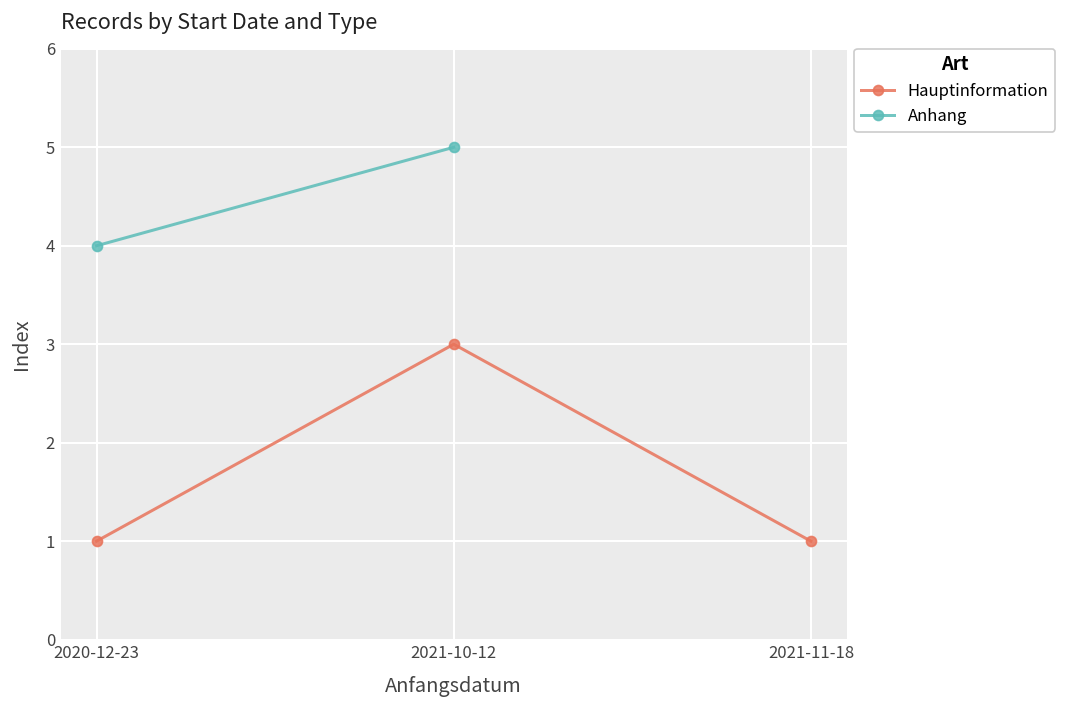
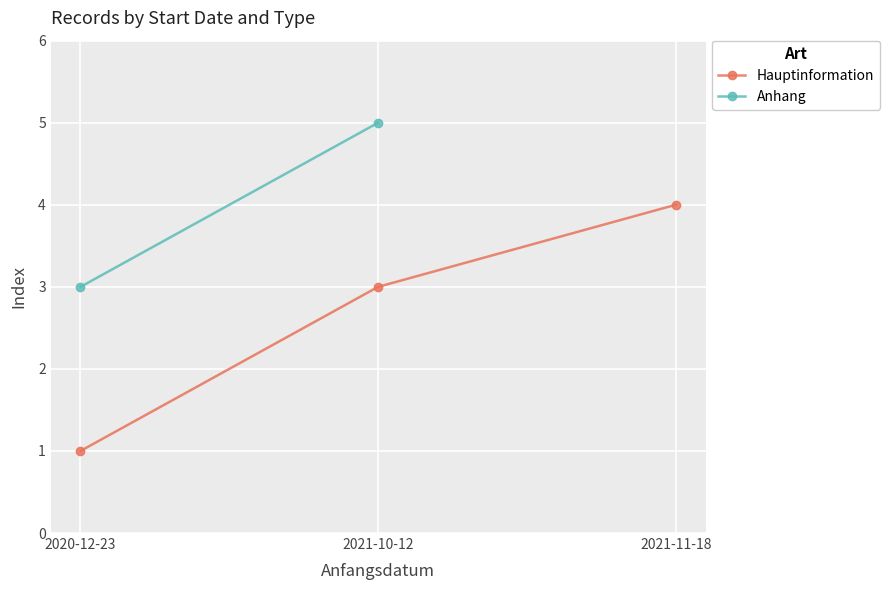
Anhang, 2020-12-23: 4 -> 3
Hauptinformation, 2021-11-18: 1 -> 4
